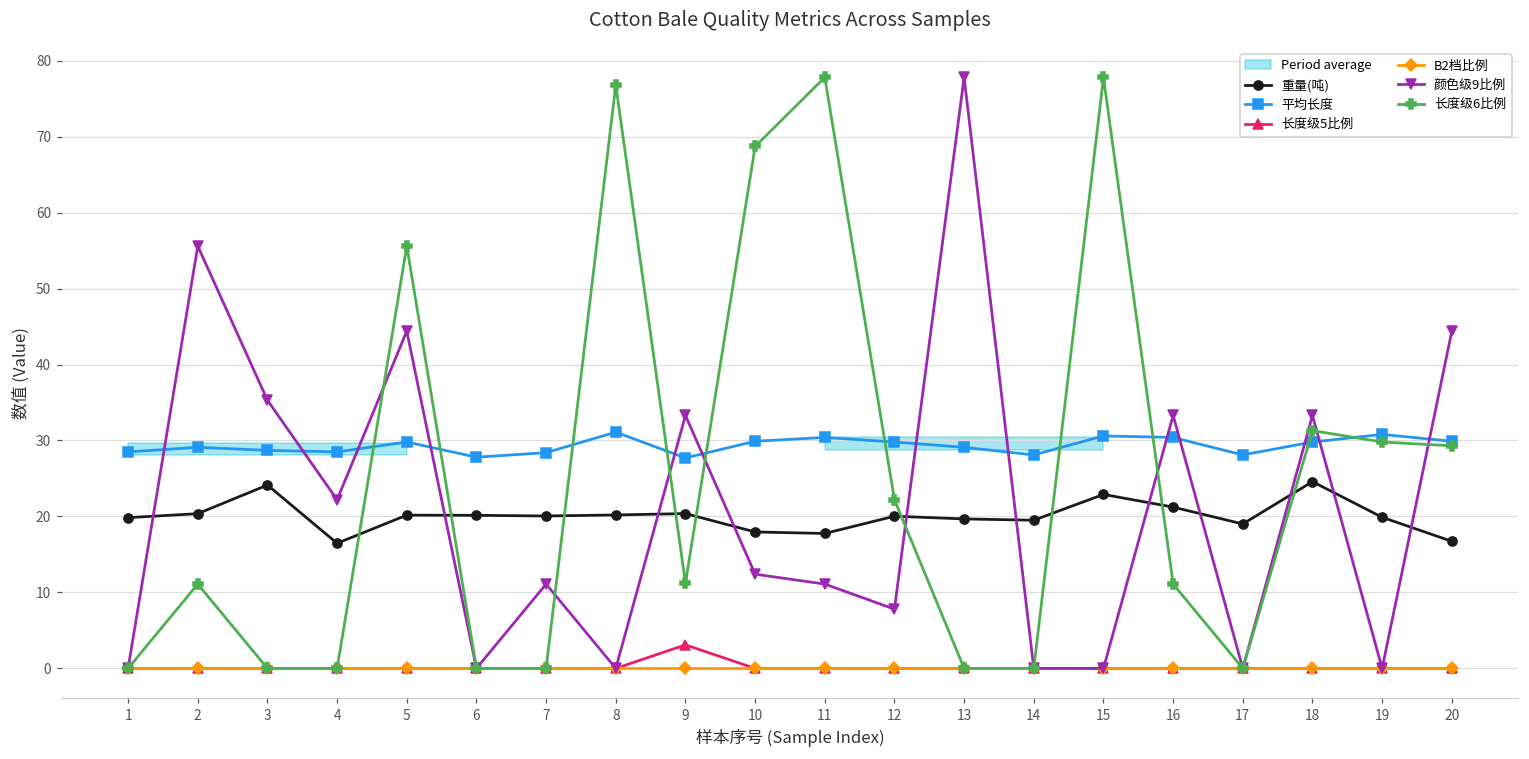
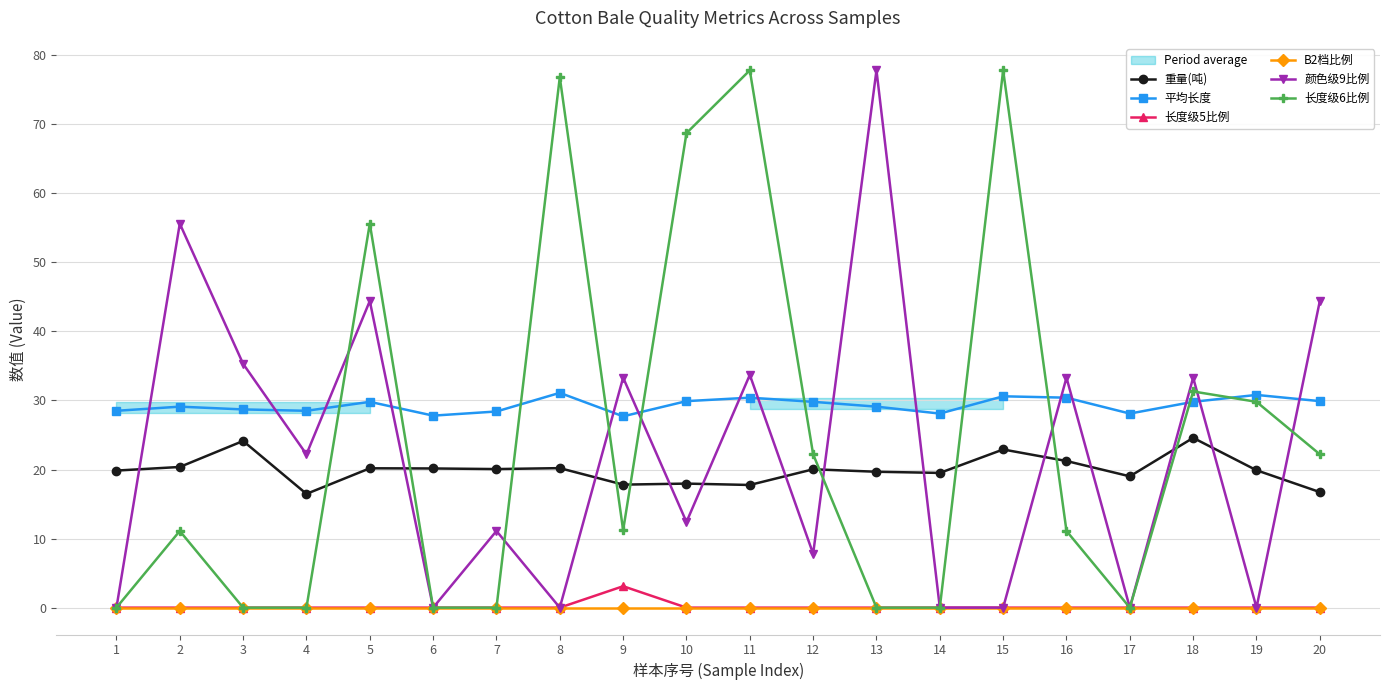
重量(吨), 9: 20 -> 18
颜色级9比例, 11: 11 -> 34
长度级6比例, 20: 29 -> 22
